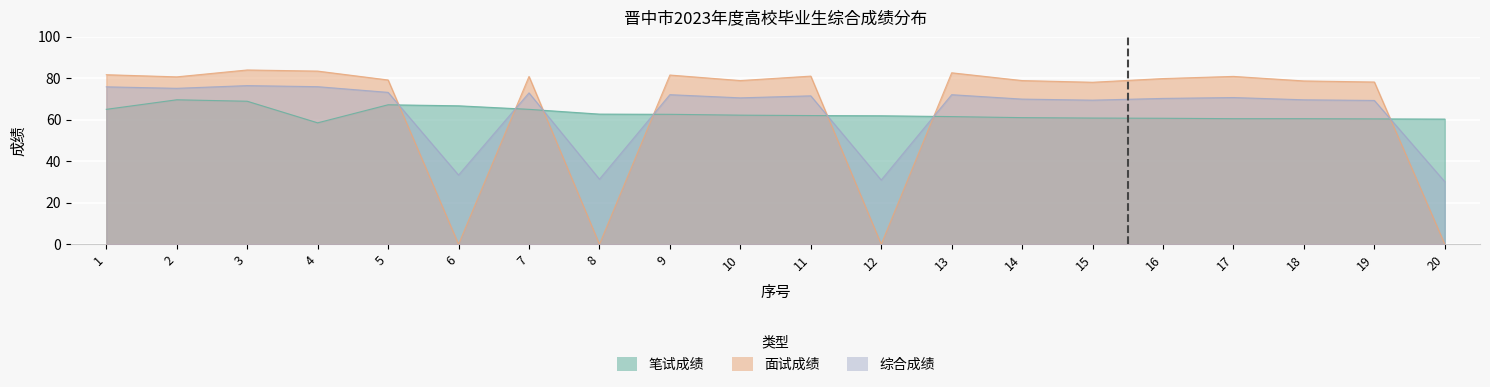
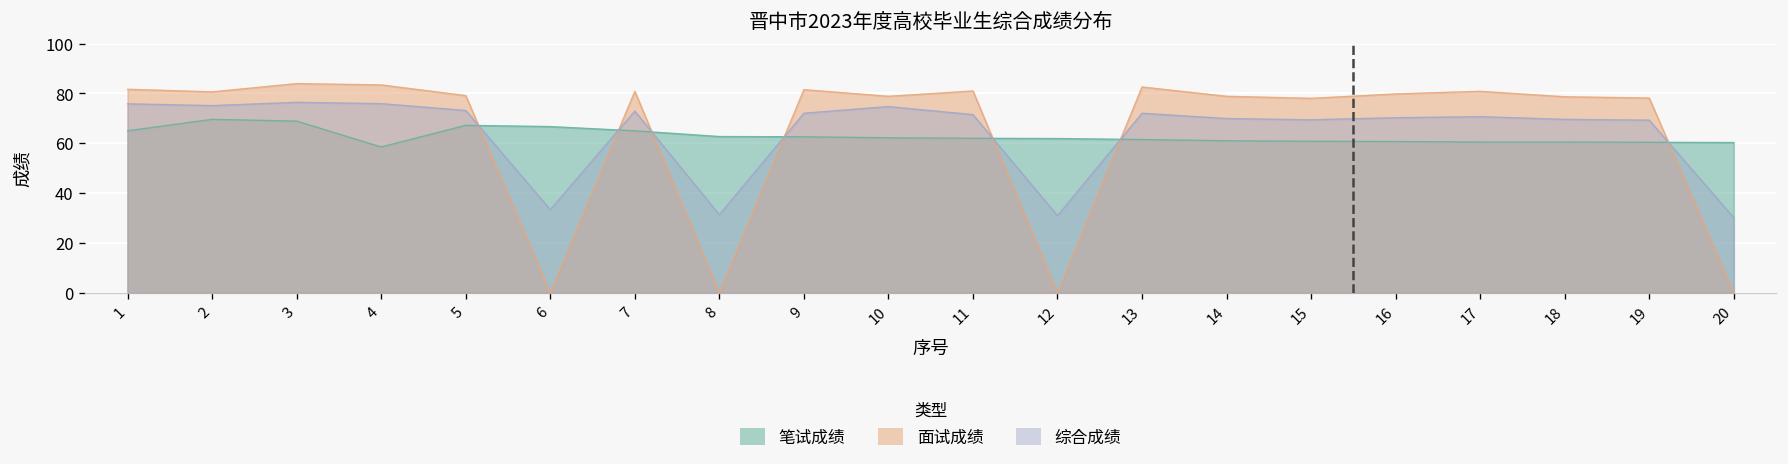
综合成绩, 10: 71 -> 75
